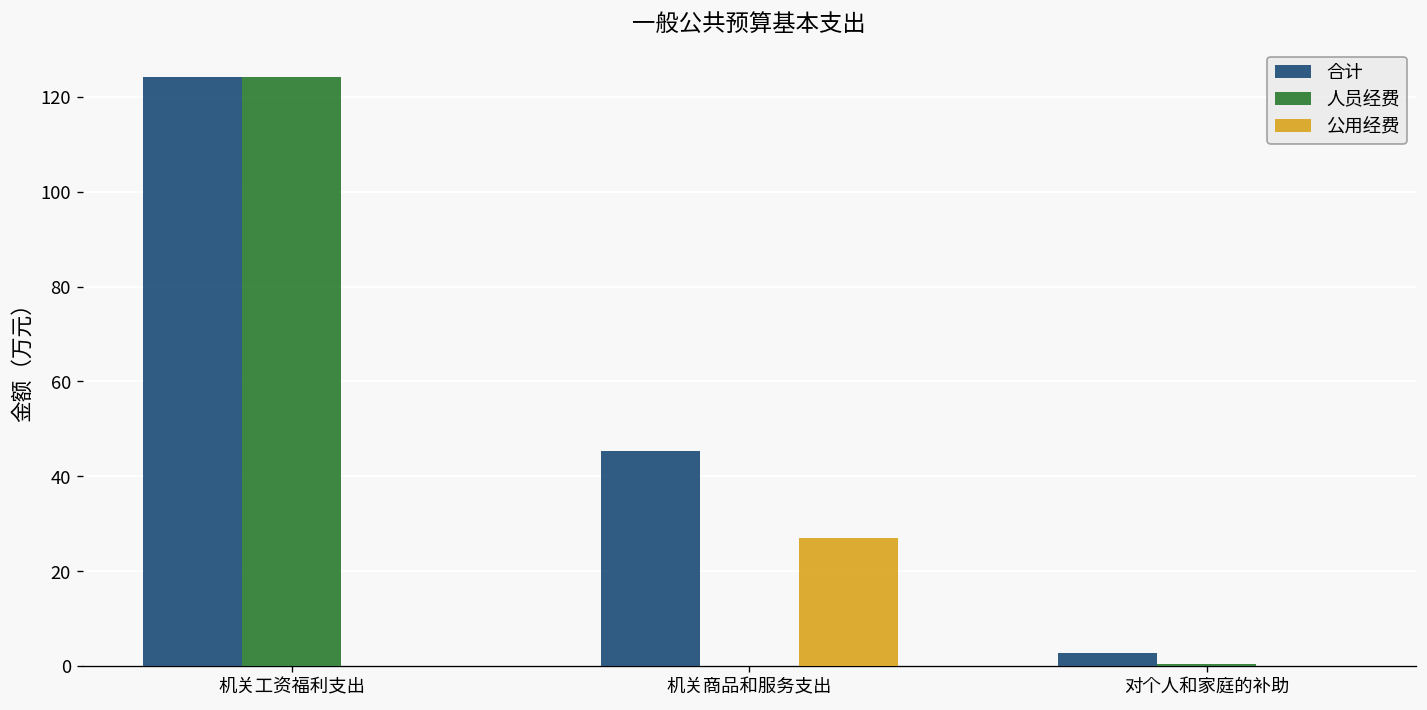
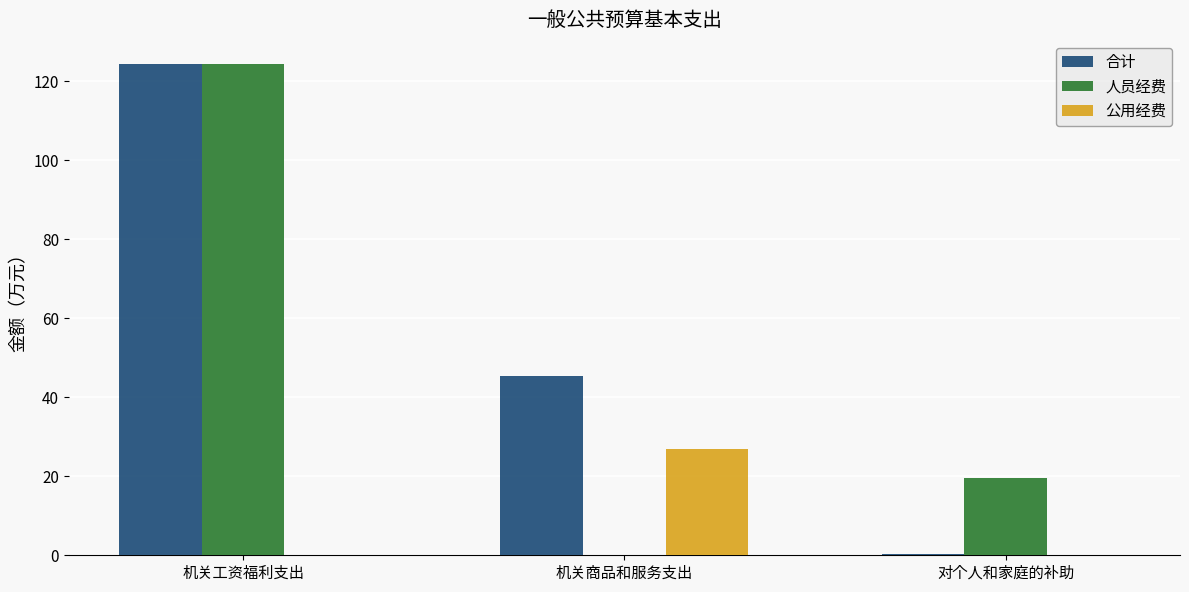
合计, 对个人和家庭的补助: 3 -> 0
人员经费, 对个人和家庭的补助: 0 -> 19
